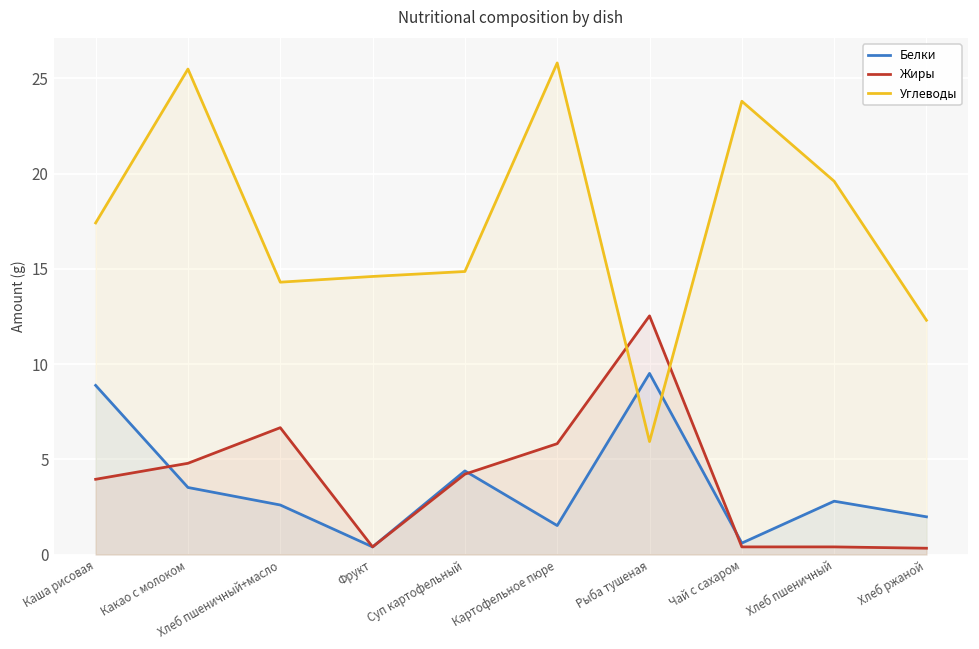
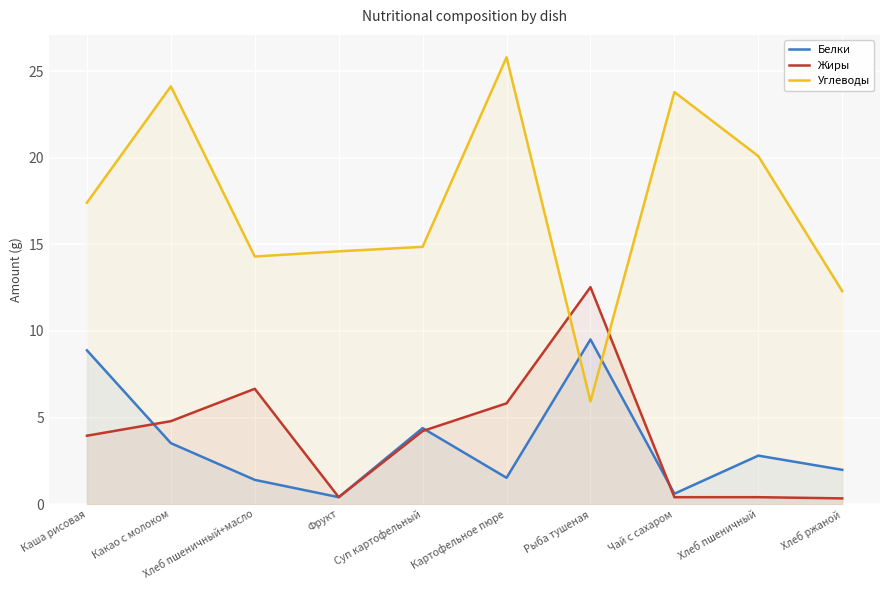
Углеводы, Какао с молоком: 25.5 -> 24.1
Белки, Хлеб пшеничный+масло: 2.6 -> 1.4
Углеводы, Хлеб пшеничный: 19.6 -> 20.1
